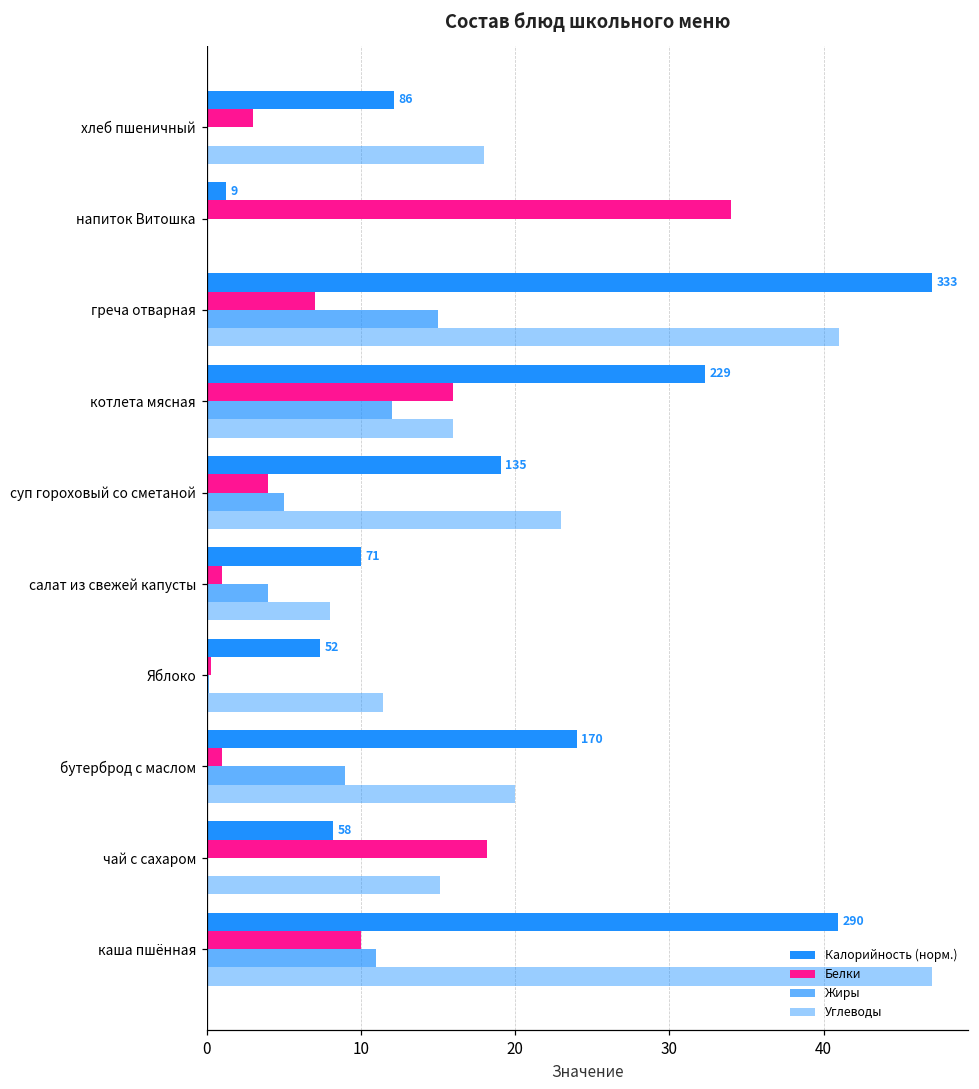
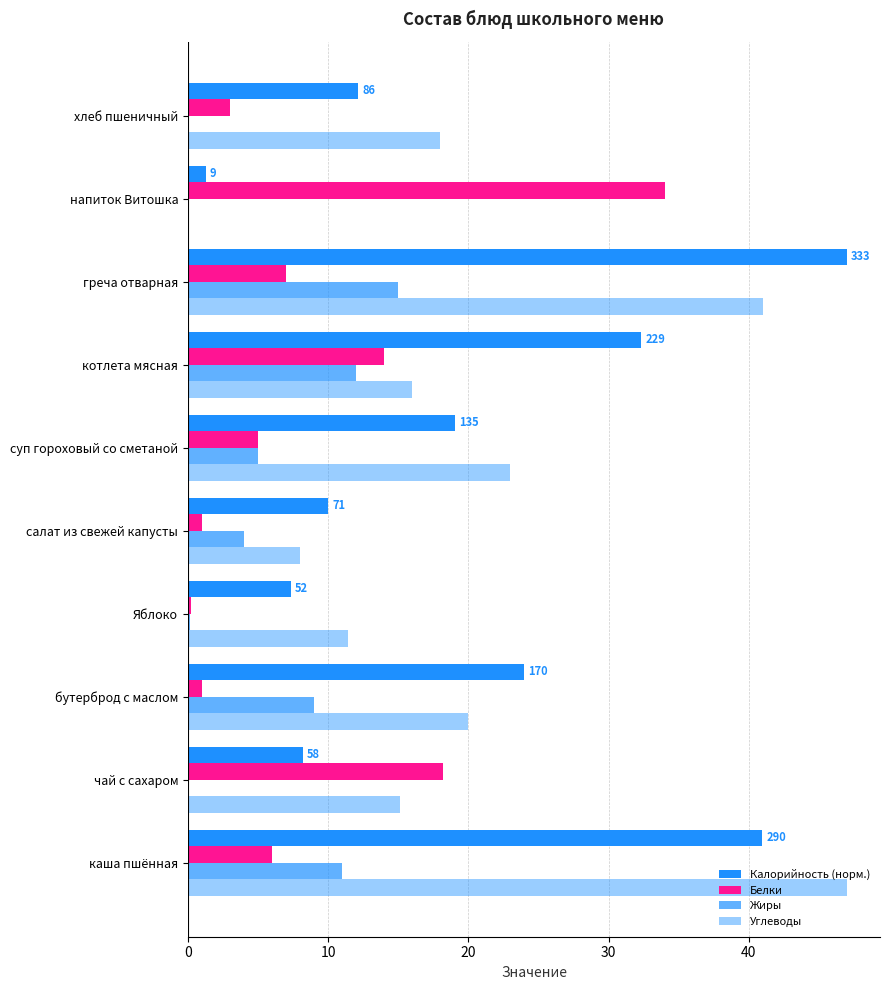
Белки, котлета мясная: 16 -> 14
Белки, суп гороховый со сметаной: 4 -> 5
Белки, каша пшённая: 10 -> 6
